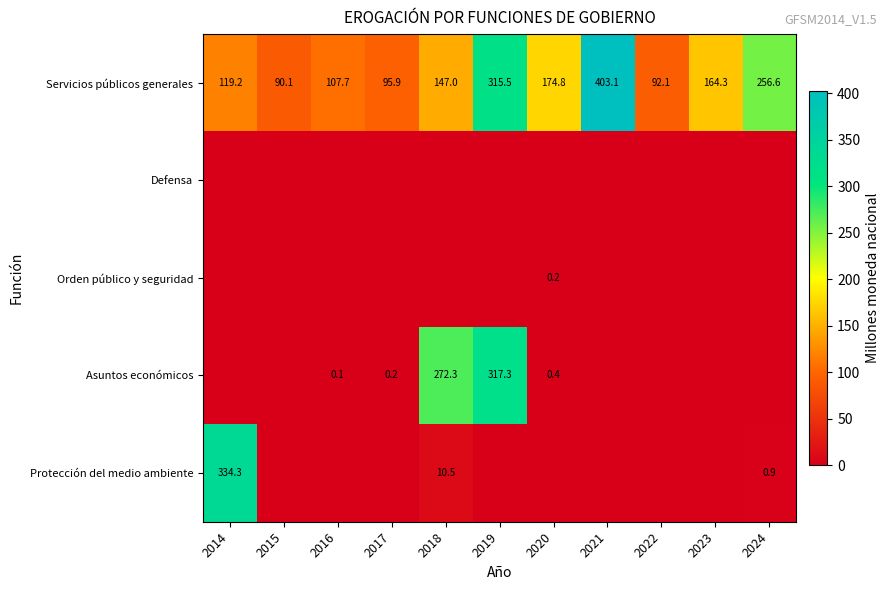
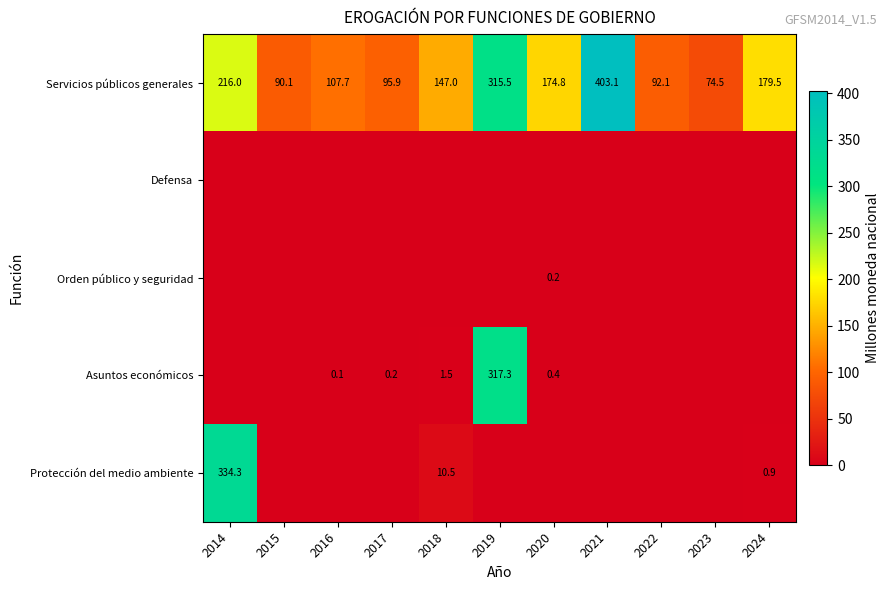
Servicios públicos generales, 2014: 119.2 -> 216.0
Servicios públicos generales, 2023: 164.3 -> 74.5
Servicios públicos generales, 2024: 256.6 -> 179.5
Asuntos económicos, 2018: 272.3 -> 1.5
